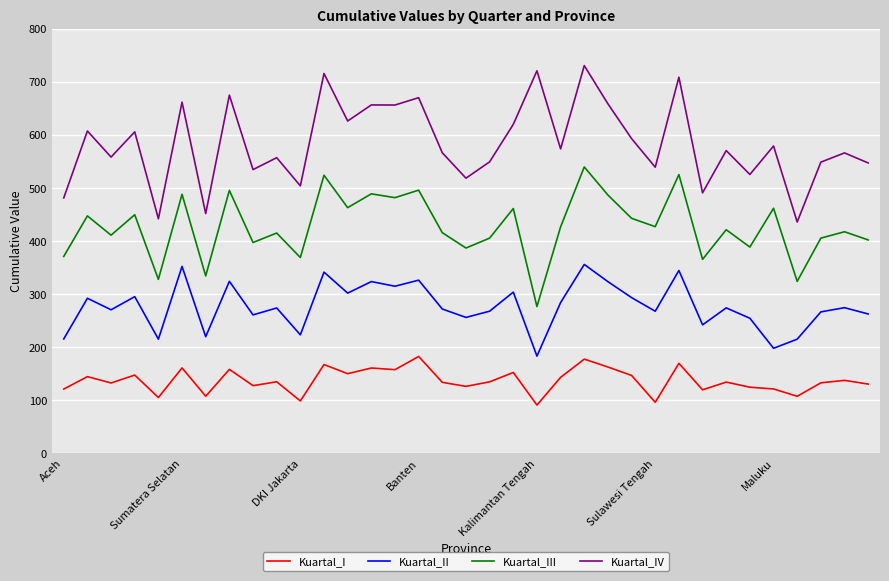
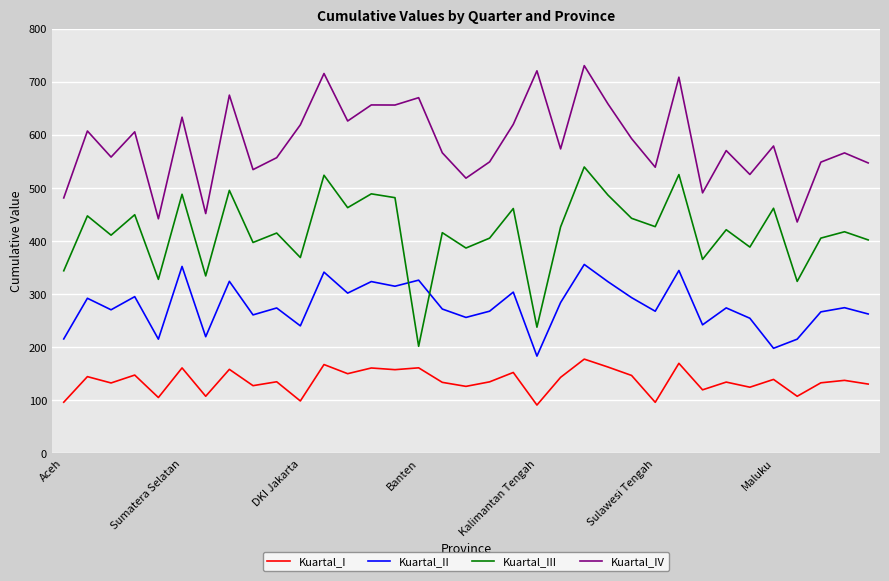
Kuartal_I, Aceh: 120 -> 100
Kuartal_III, Aceh: 370 -> 340
Kuartal_IV, Sumatera Selatan: 660 -> 630
Kuartal_II, DKI Jakarta: 220 -> 240
Kuartal_IV, DKI Jakarta: 500 -> 620
Kuartal_I, Banten: 180 -> 160
Kuartal_III, Banten: 500 -> 200
Kuartal_III, Kalimantan Tengah: 280 -> 240
Kuartal_I, Maluku: 120 -> 140
